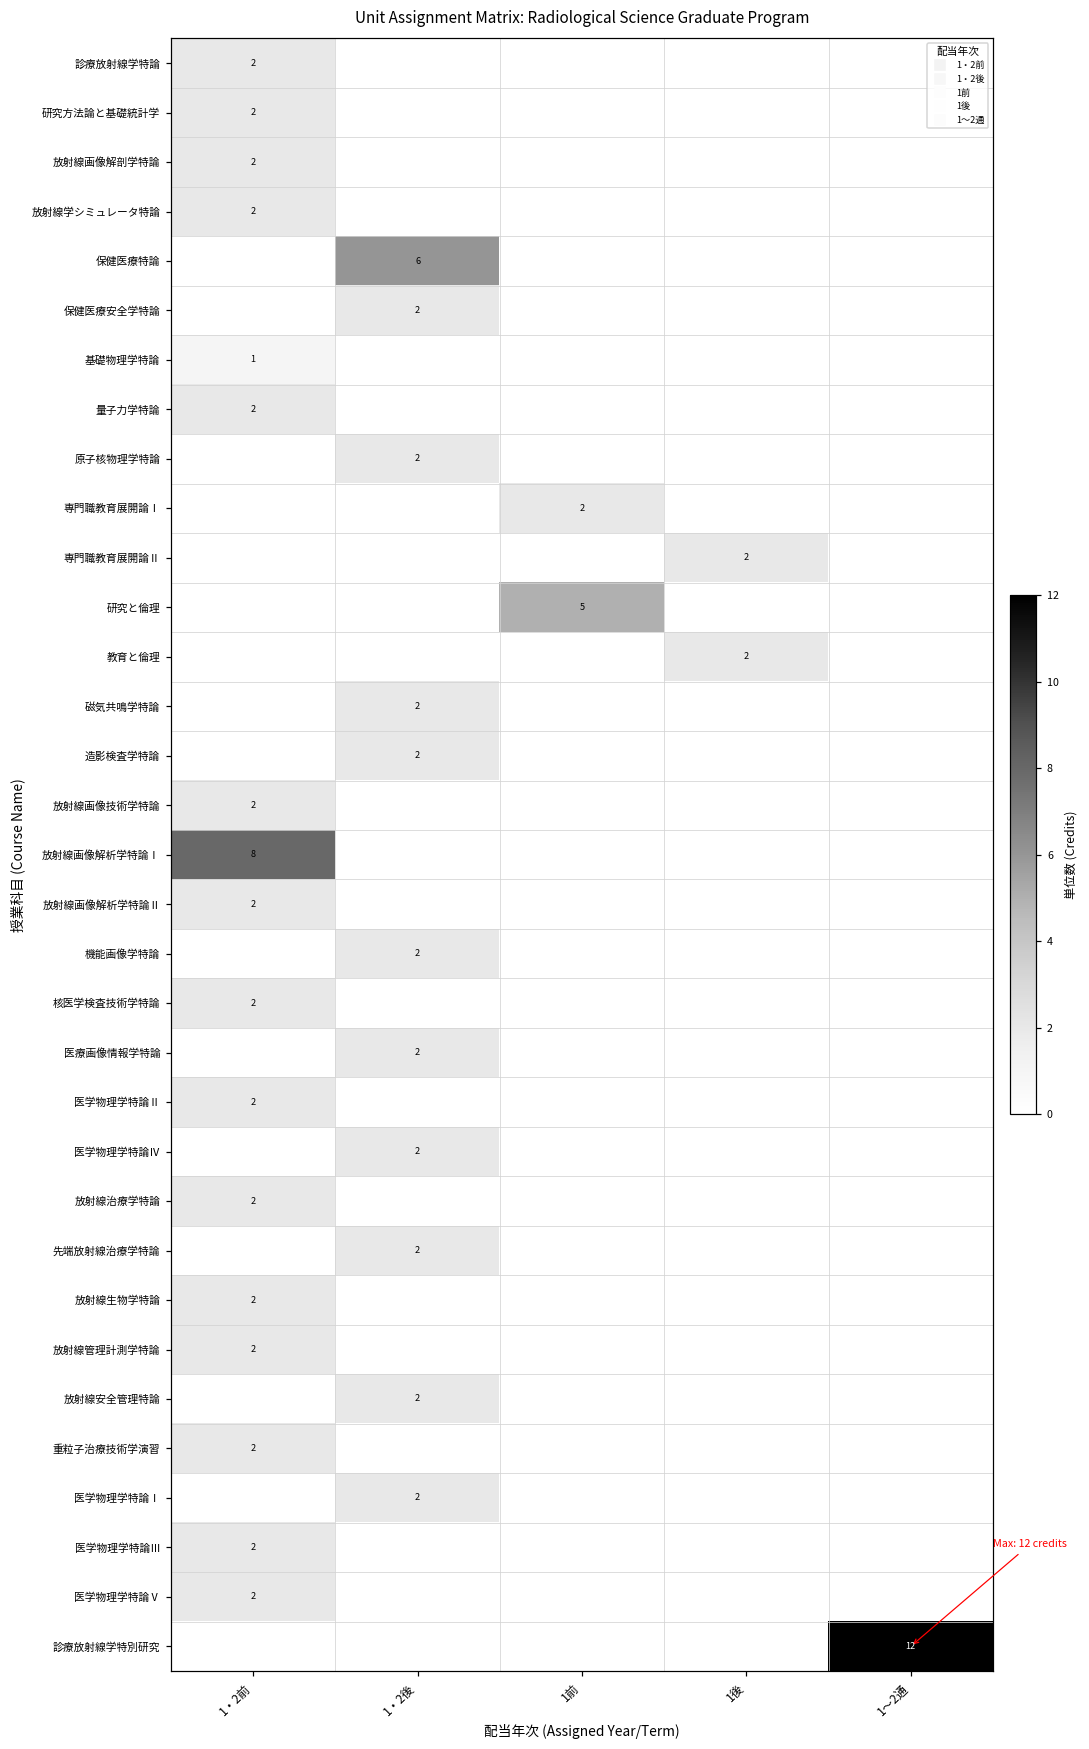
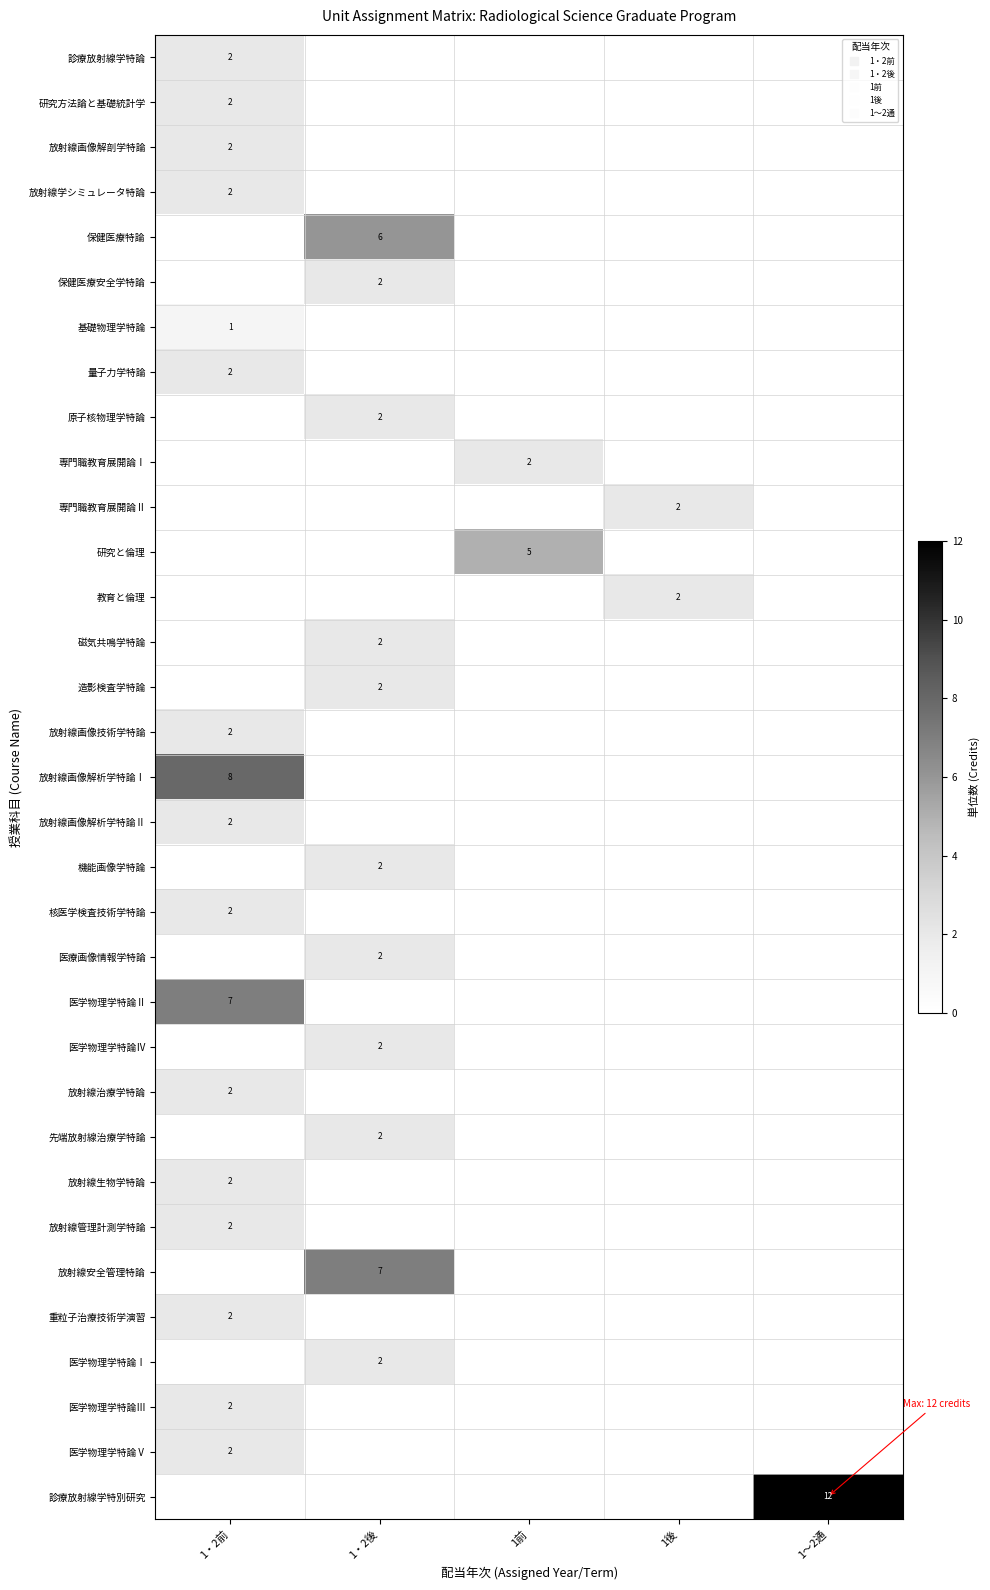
医学物理学特論Ⅱ, 1・2前: 2 -> 7
放射線安全管理特論, 1・2後: 2 -> 7
